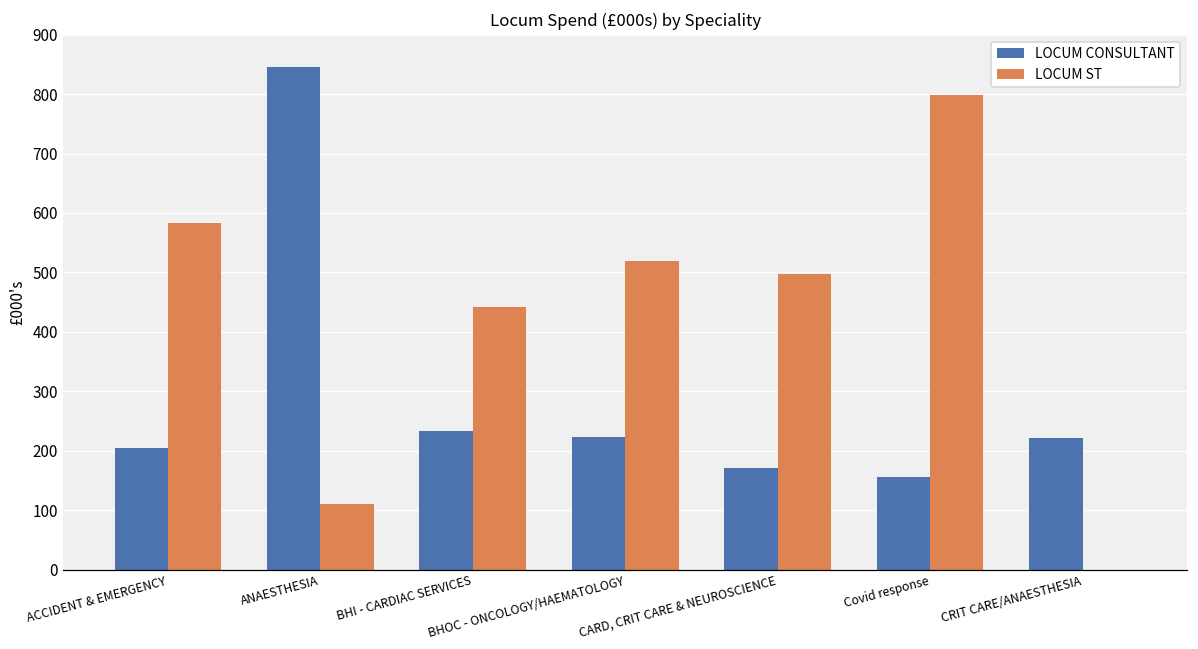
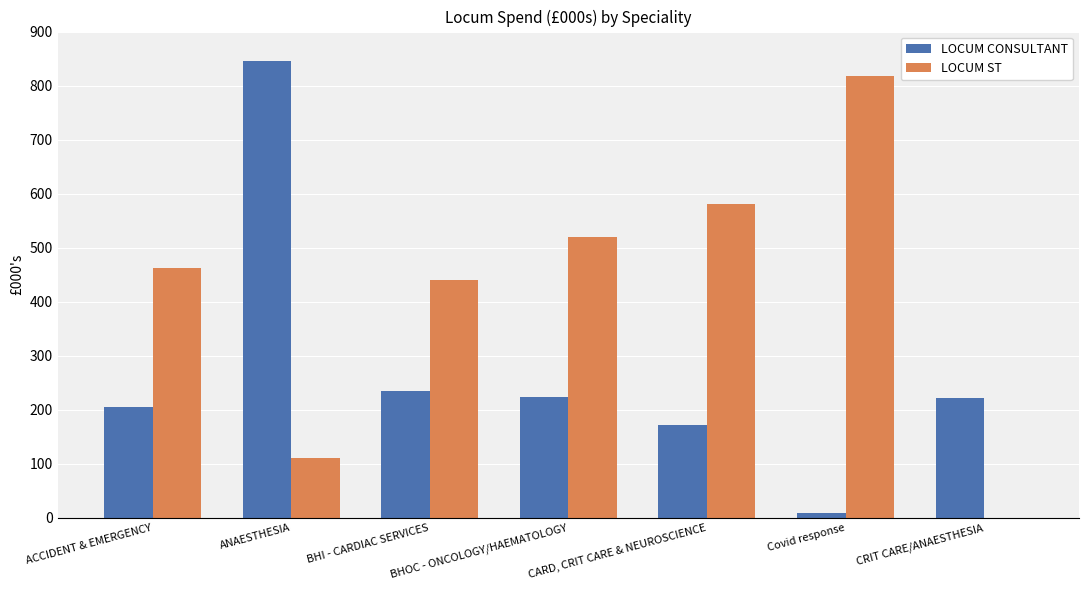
LOCUM ST, ACCIDENT & EMERGENCY: 580 -> 460
LOCUM ST, CARD, CRIT CARE & NEUROSCIENCE: 500 -> 580
LOCUM CONSULTANT, Covid response: 160 -> 10
LOCUM ST, Covid response: 800 -> 820
